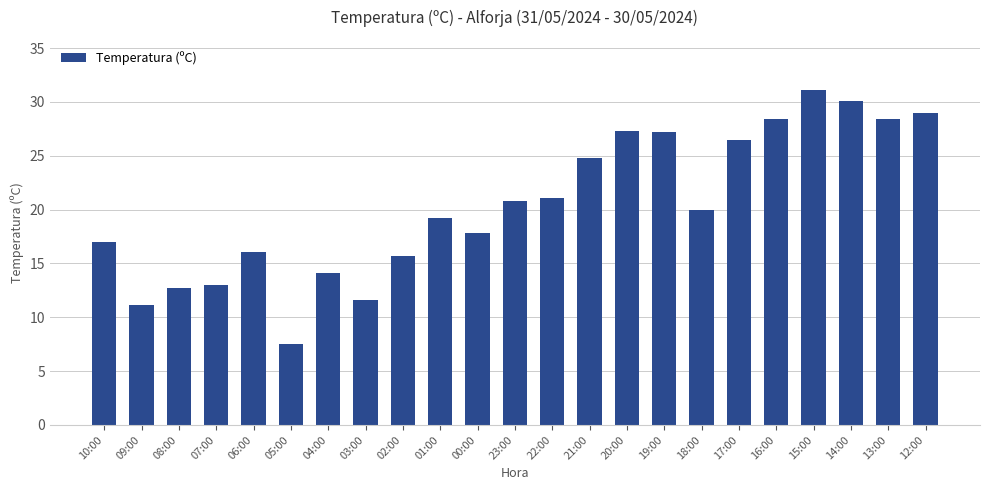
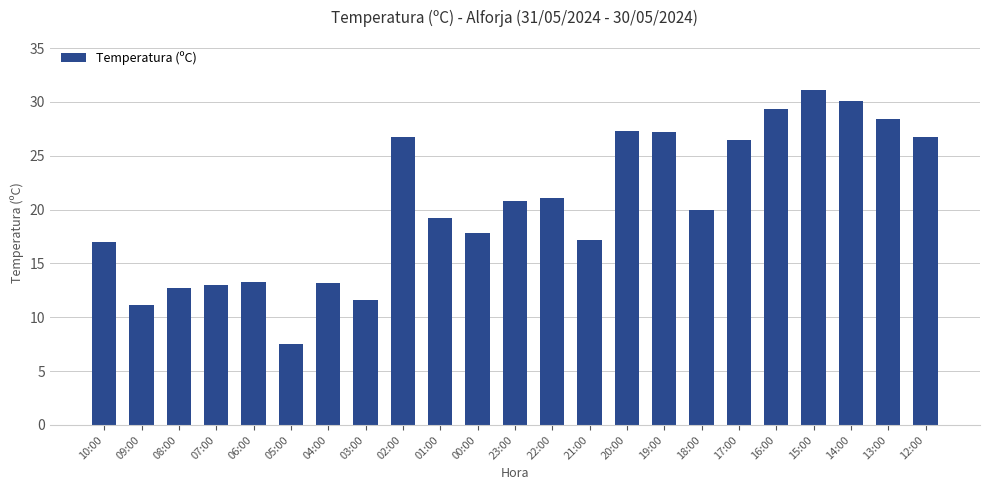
06:00: 16.1 -> 13.3
04:00: 14.1 -> 13.2
02:00: 15.7 -> 26.7
21:00: 24.8 -> 17.2
16:00: 28.4 -> 29.3
12:00: 29.0 -> 26.7
